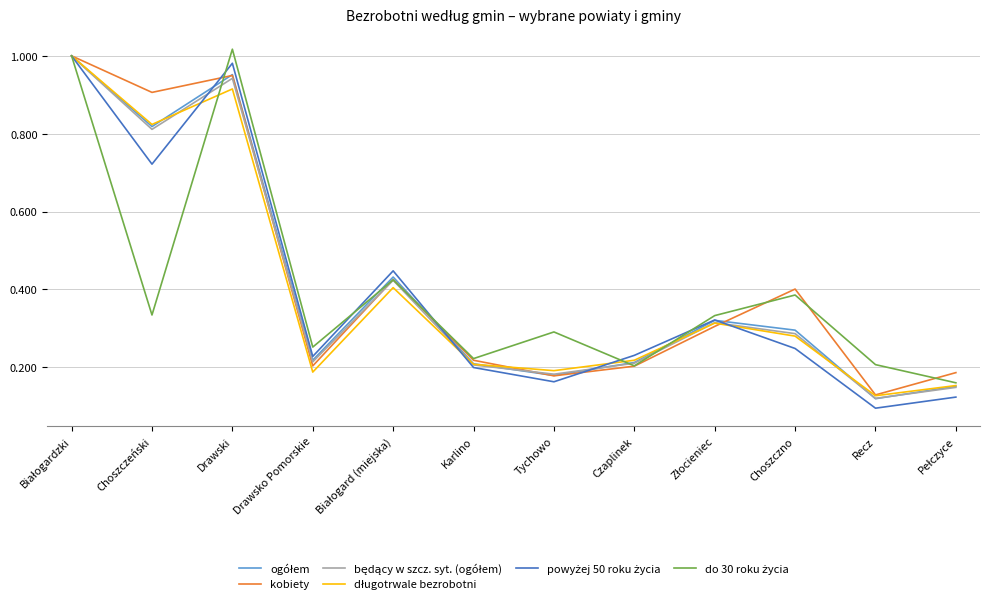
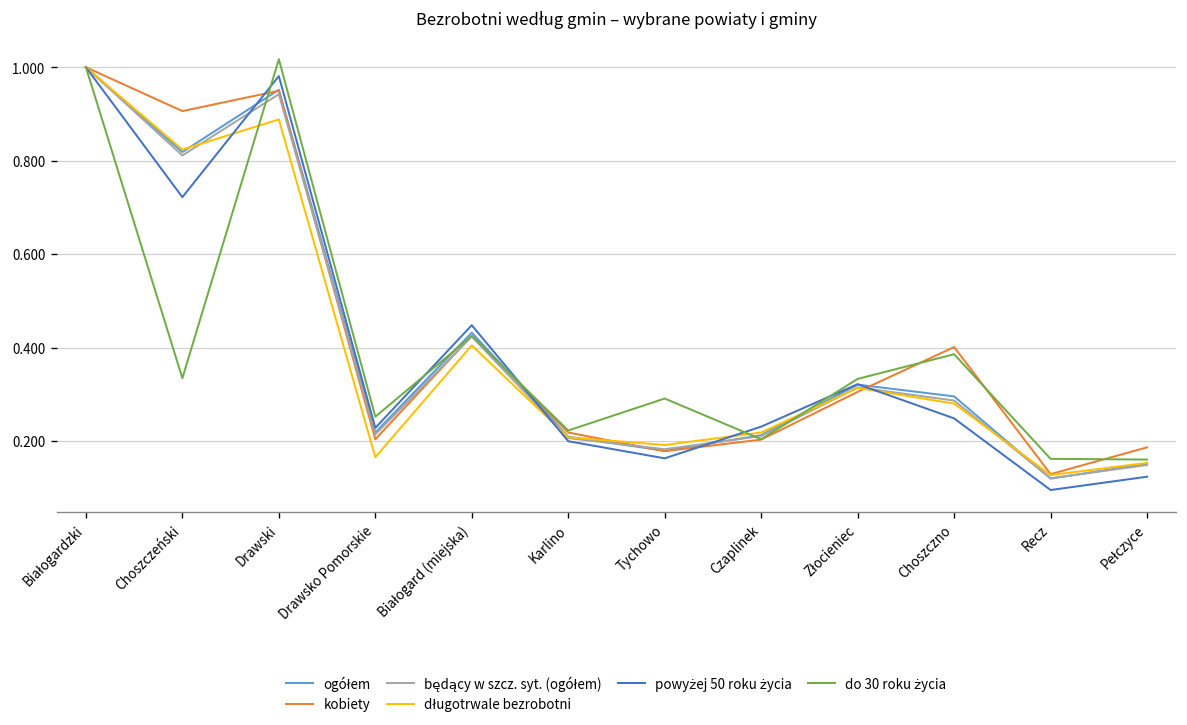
długotrwale bezrobotni, Drawski: 0.91 -> 0.89
długotrwale bezrobotni, Drawsko Pomorskie: 0.19 -> 0.17
do 30 roku życia, Recz: 0.21 -> 0.16
